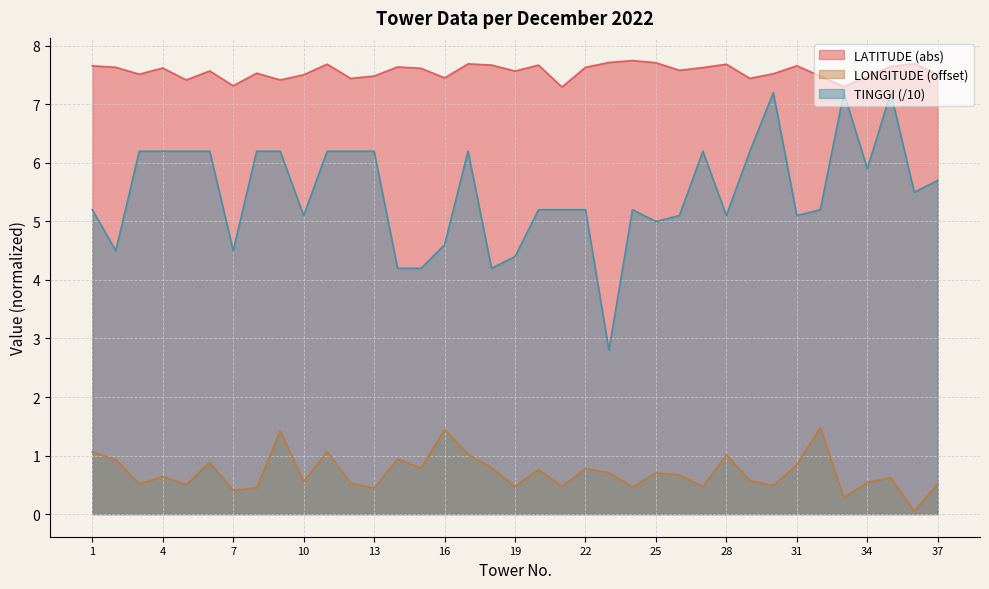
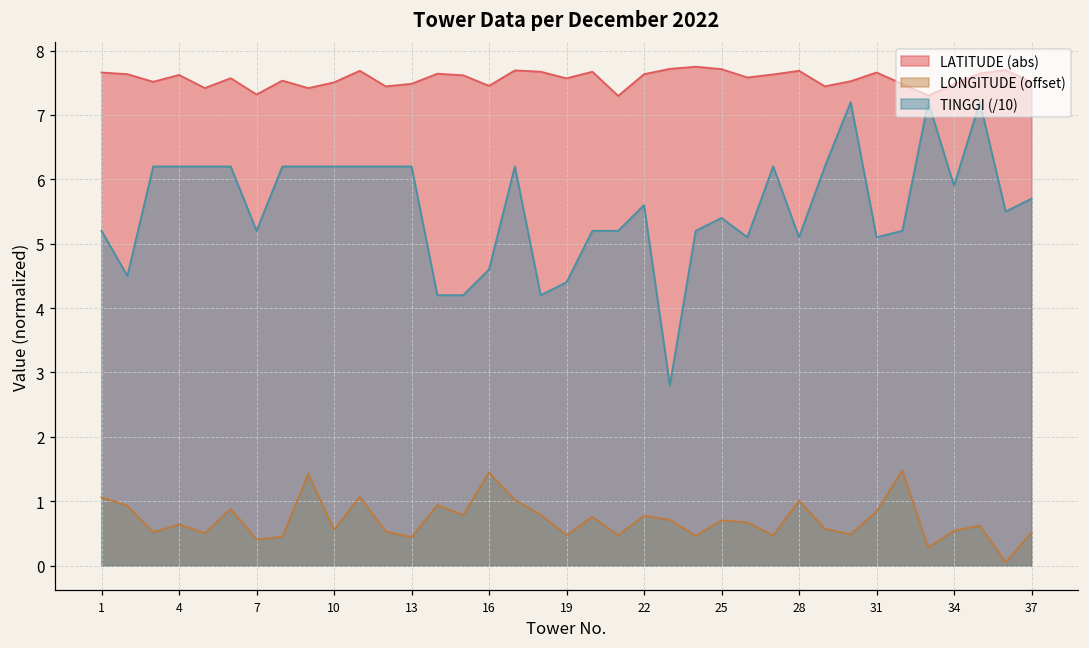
TINGGI (/10), 7: 4.5 -> 5.2
TINGGI (/10), 10: 5.1 -> 6.2
TINGGI (/10), 22: 5.2 -> 5.6
TINGGI (/10), 25: 5.0 -> 5.4
